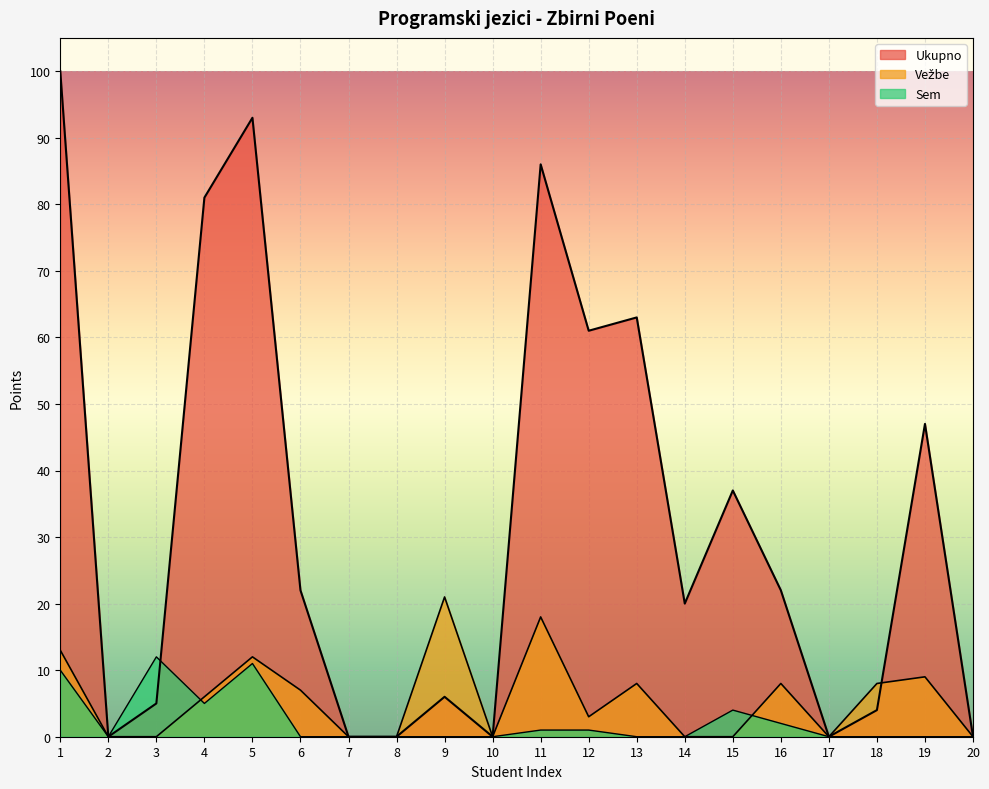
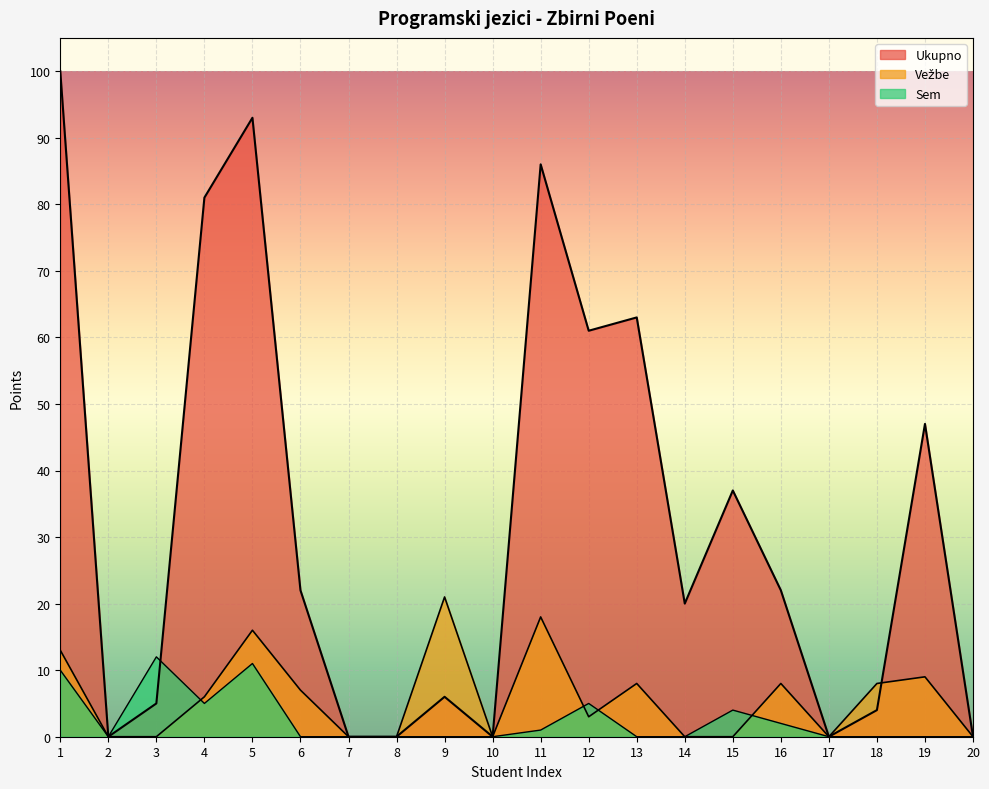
Vežbe, 5: 12 -> 16
Sem, 12: 1 -> 5
